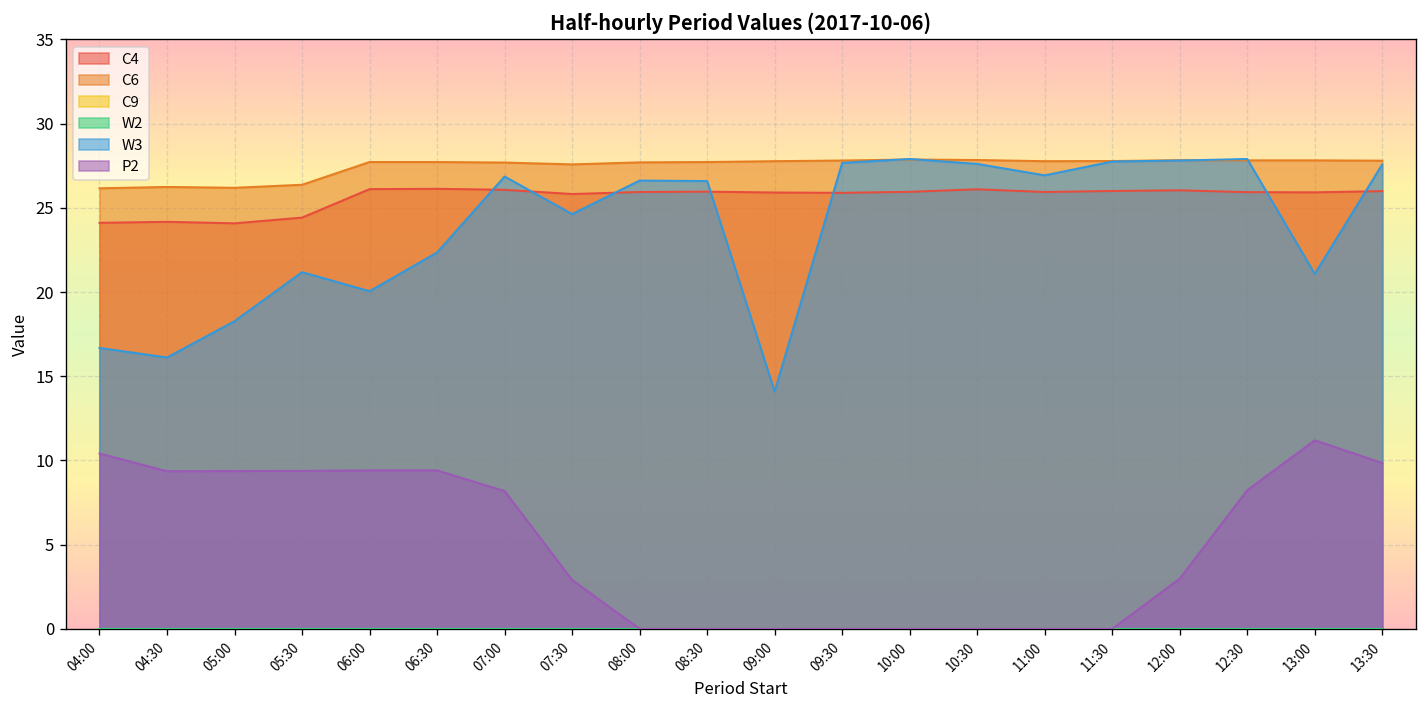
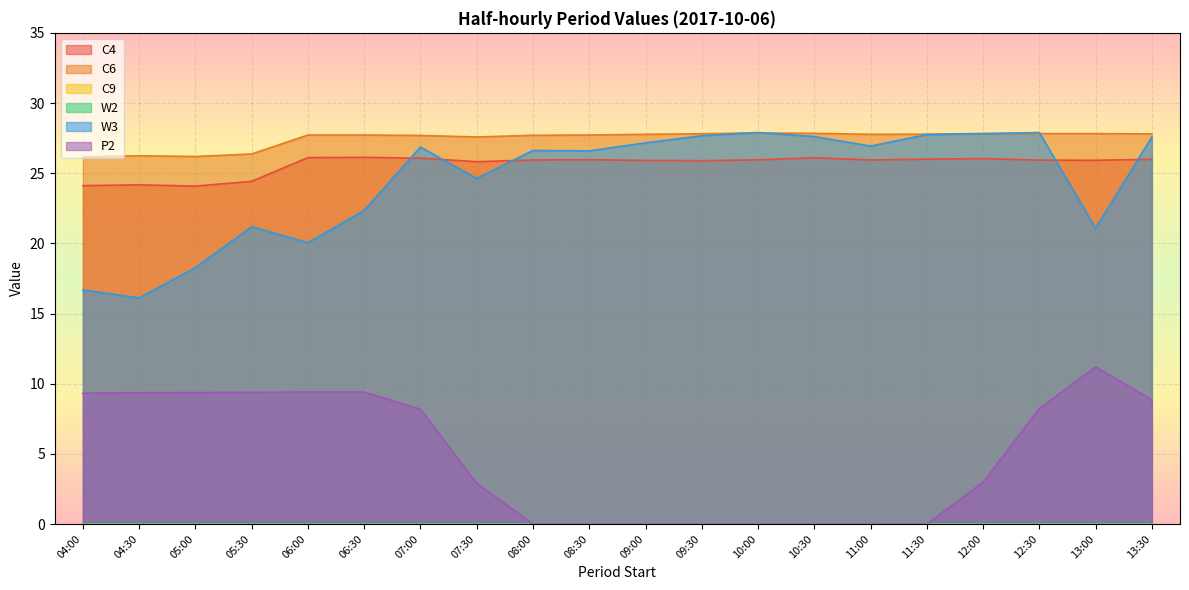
P2, 04:00: 10.4 -> 9.3
W3, 09:00: 14.1 -> 27.2
P2, 13:30: 9.8 -> 8.9
